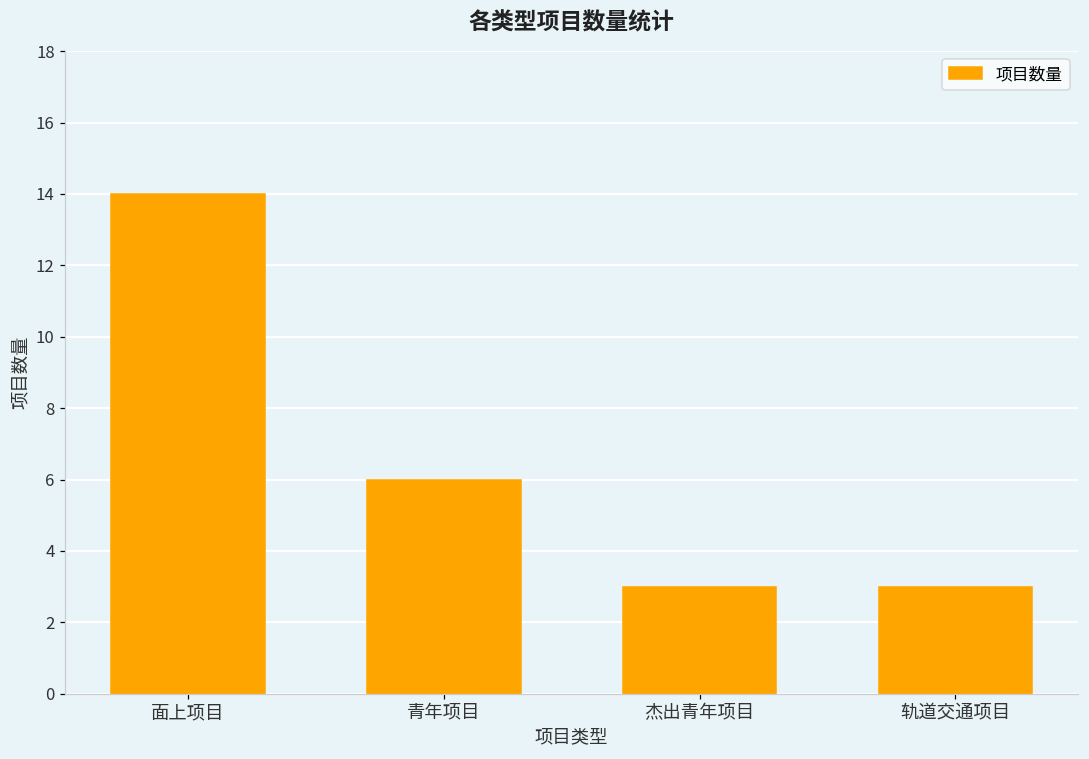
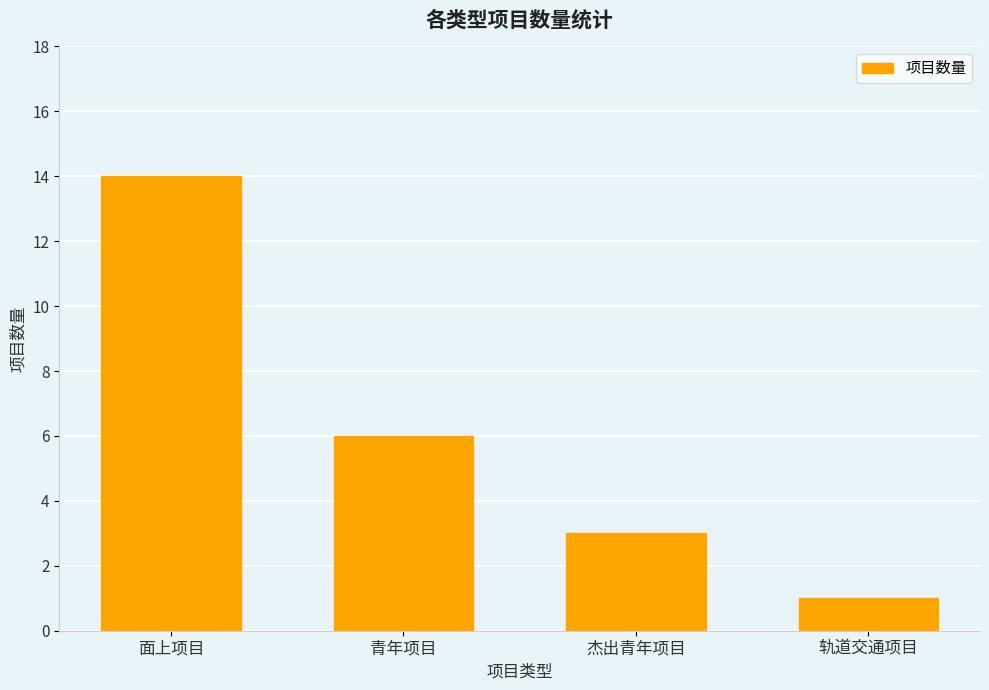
轨道交通项目: 3 -> 1
